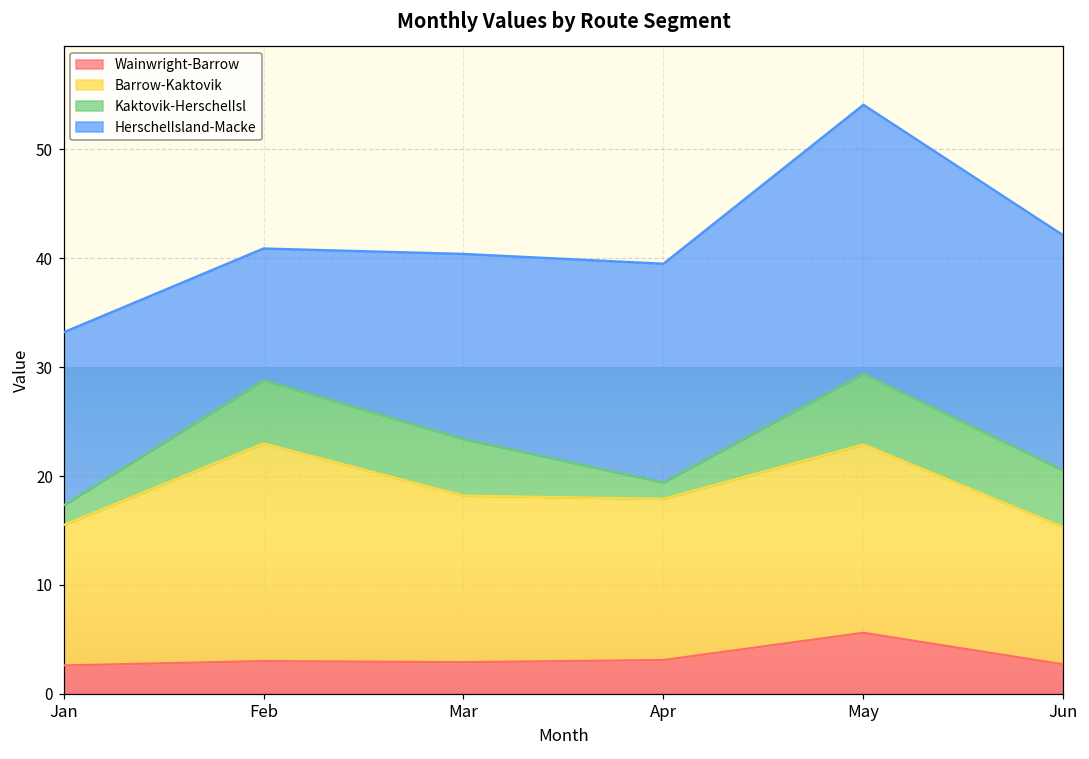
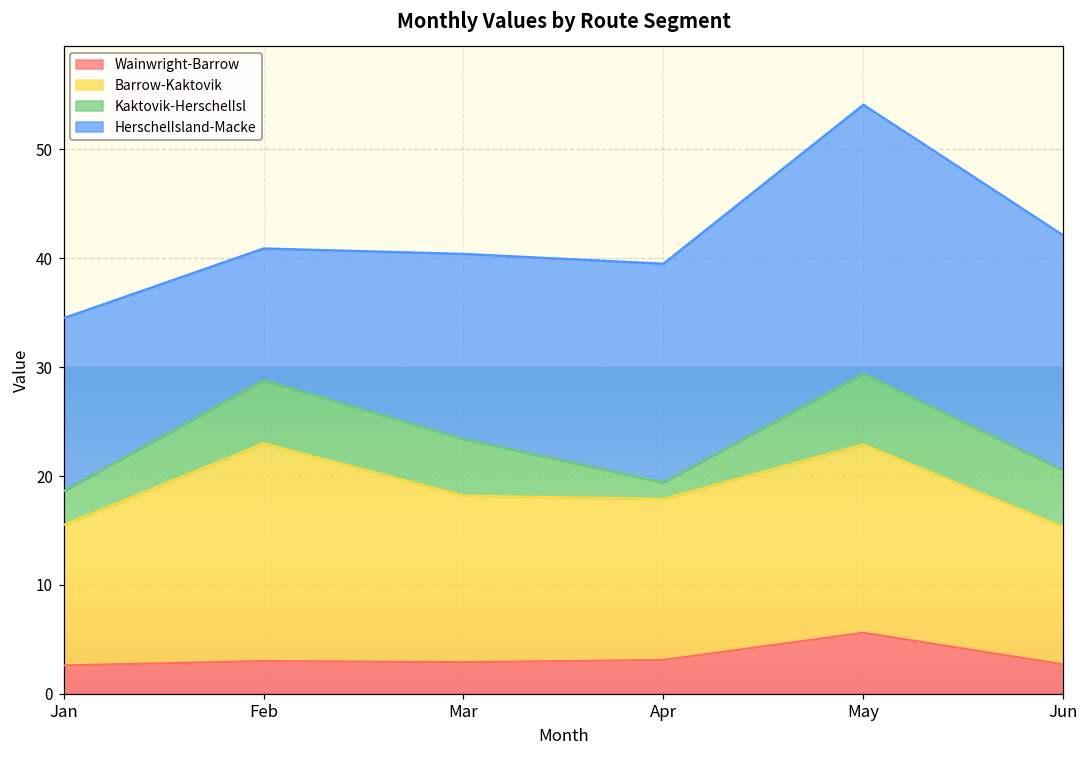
Kaktovik-HerschelIsl, Jan: 2 -> 3
